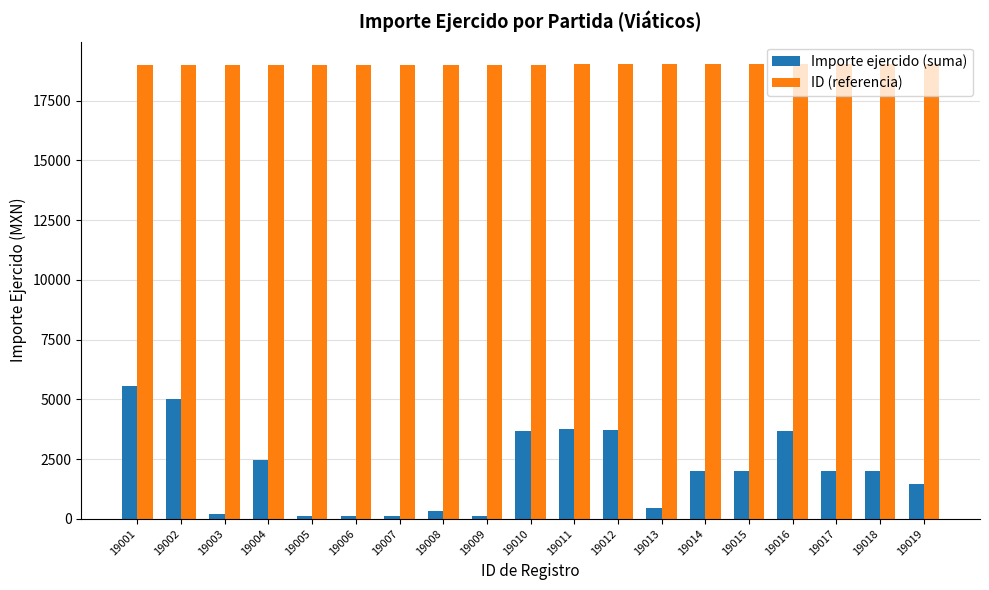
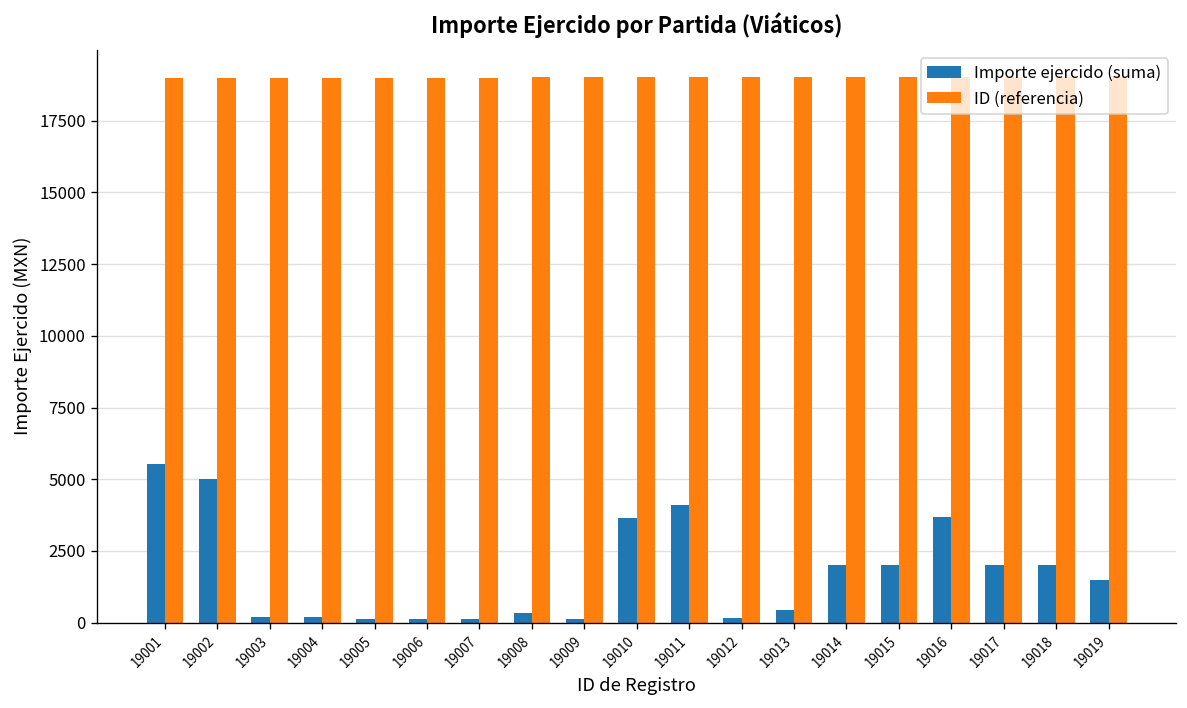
Importe ejercido (suma), 19004: 2500 -> 200
Importe ejercido (suma), 19011: 3800 -> 4100
Importe ejercido (suma), 19012: 3700 -> 200
